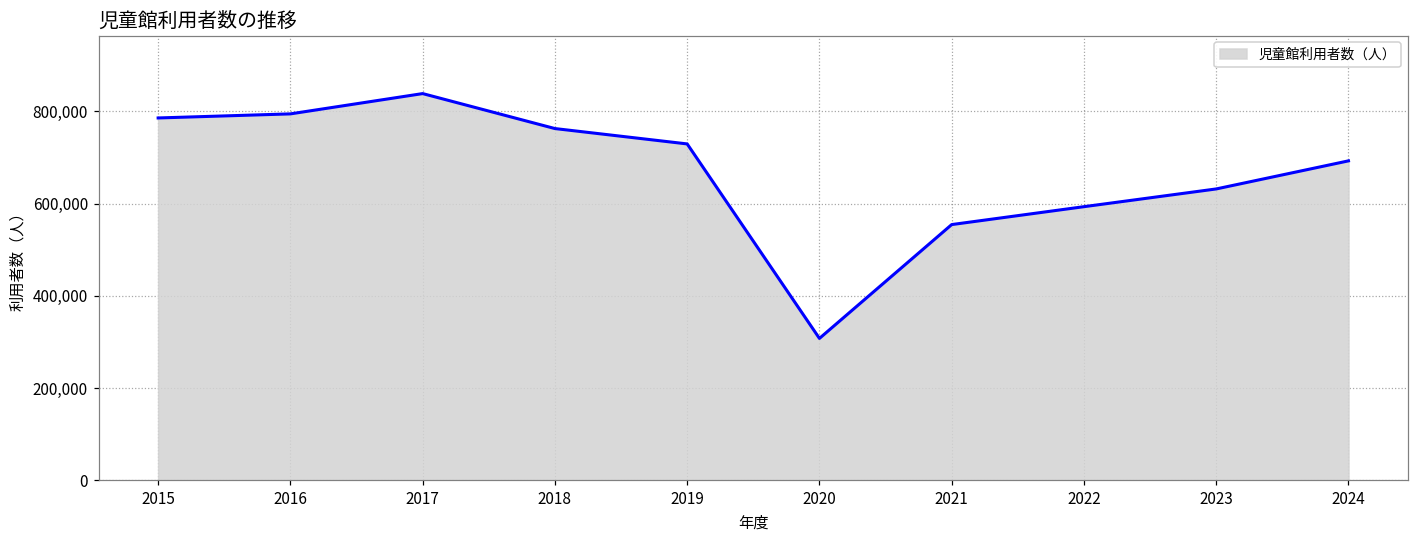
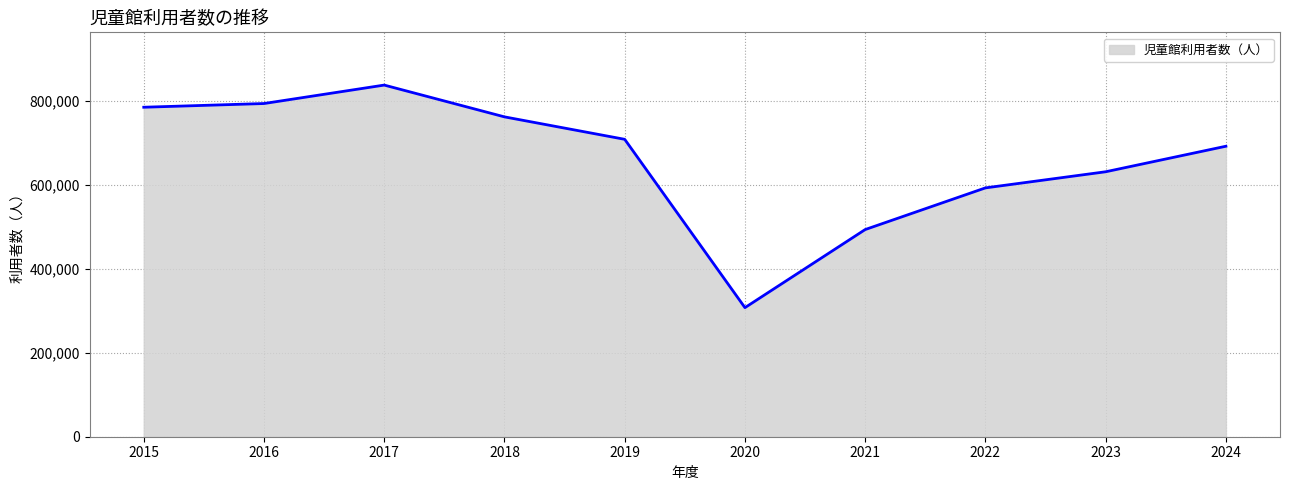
2019: 730,000 -> 710,000
2021: 550,000 -> 490,000
